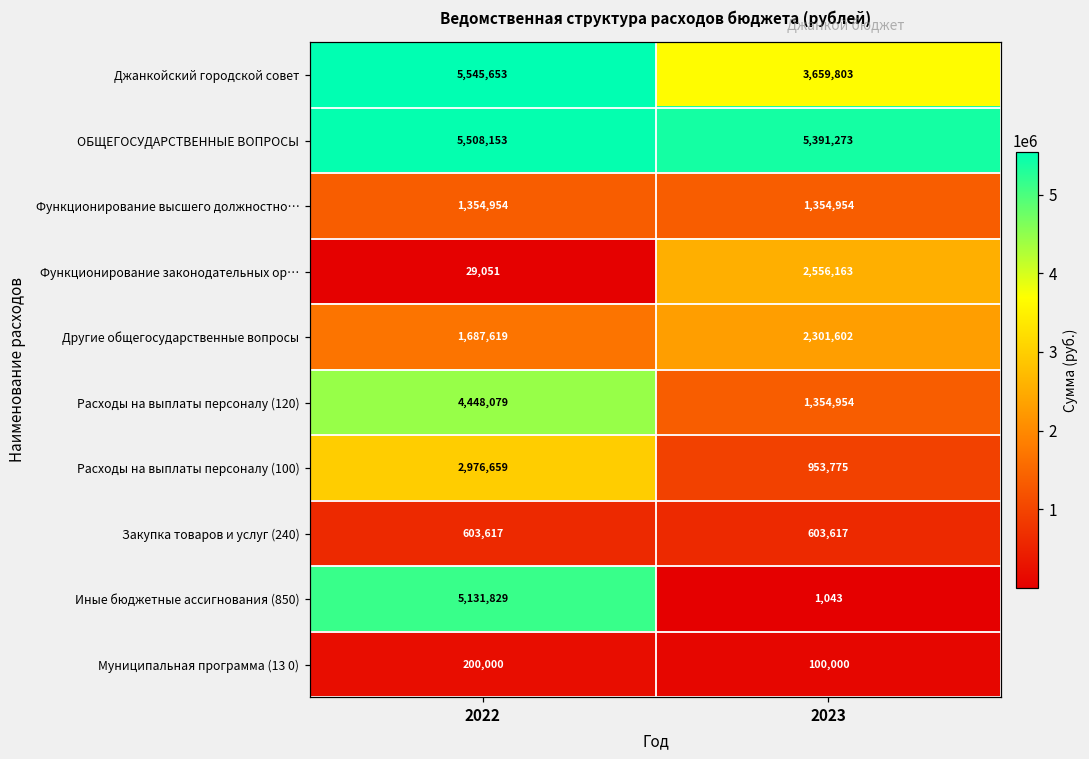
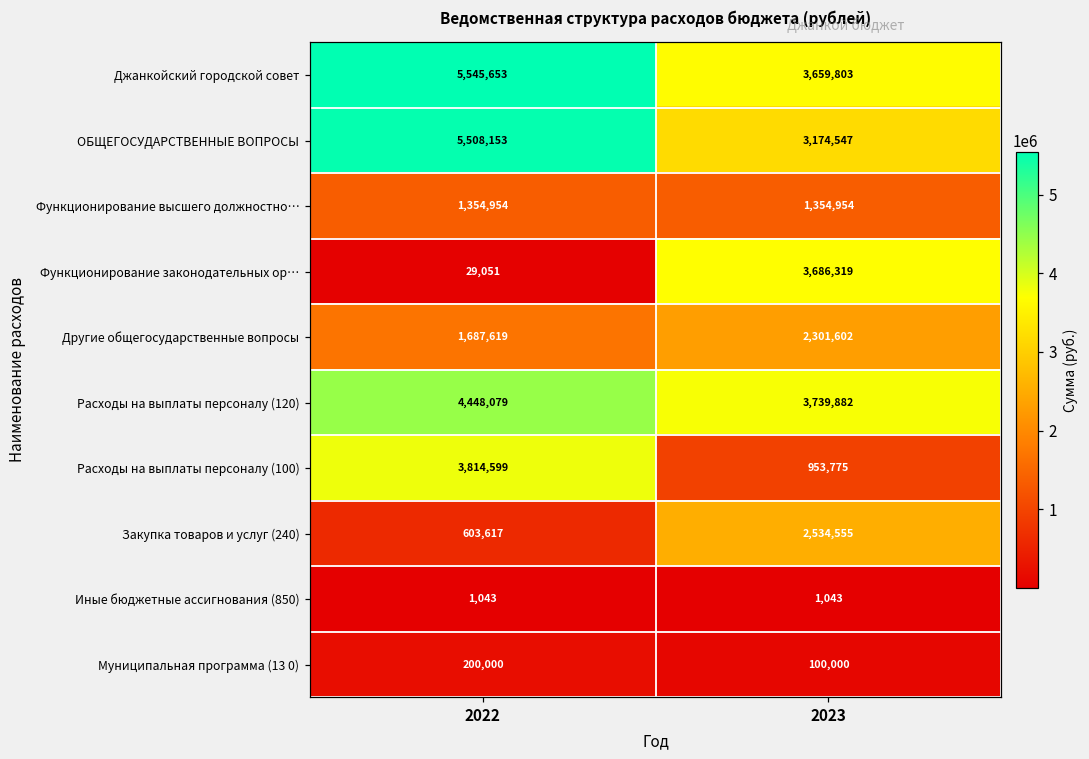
ОБЩЕГОСУДАРСТВЕННЫЕ ВОПРОСЫ, 2023: 5,391,273 -> 3,174,547
Функционирование законодательных ор…, 2023: 2,556,163 -> 3,686,319
Расходы на выплаты персоналу (120), 2023: 1,354,954 -> 3,739,882
Расходы на выплаты персоналу (100), 2022: 2,976,659 -> 3,814,599
Закупка товаров и услуг (240), 2023: 603,617 -> 2,534,555
Иные бюджетные ассигнования (850), 2022: 5,131,829 -> 1,043
